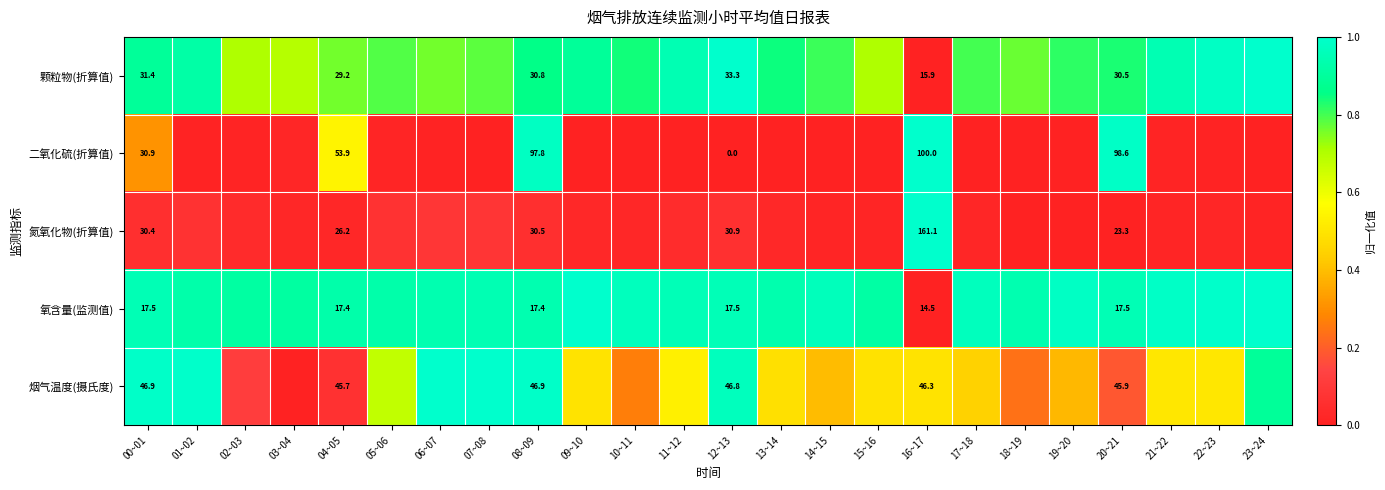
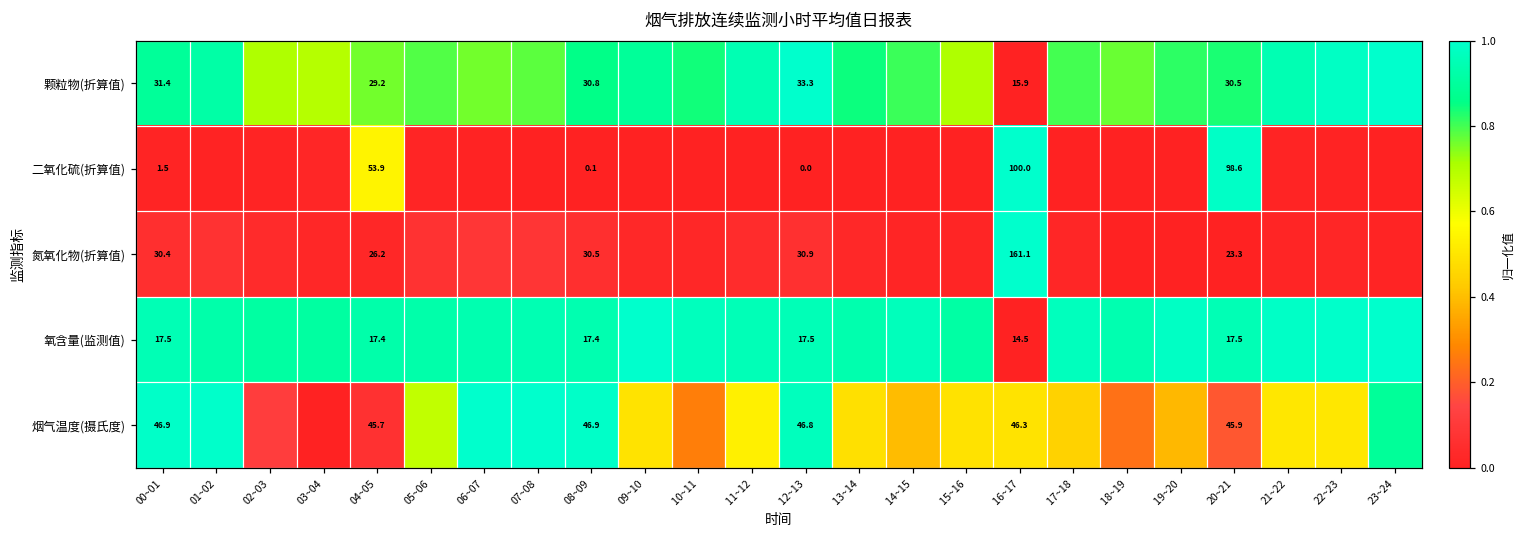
二氧化硫(折算值), 00~01: 30.9 -> 1.5
二氧化硫(折算值), 08~09: 97.8 -> 0.1
